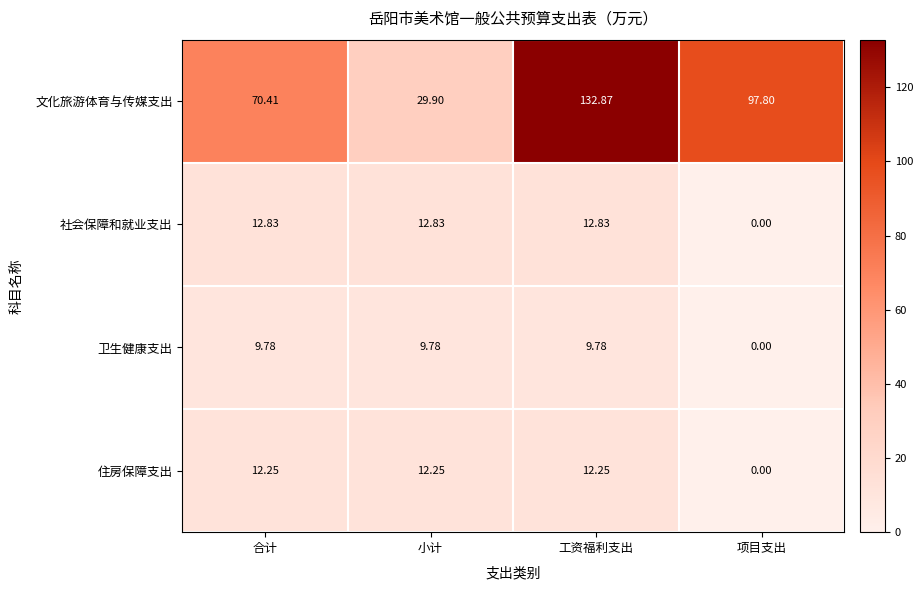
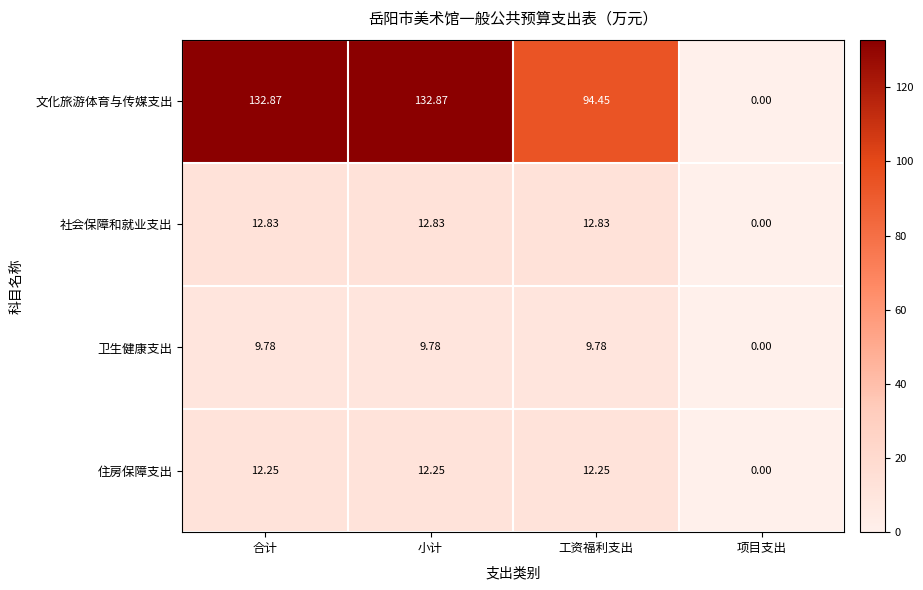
文化旅游体育与传媒支出, 合计: 70.41 -> 132.87
文化旅游体育与传媒支出, 小计: 29.90 -> 132.87
文化旅游体育与传媒支出, 工资福利支出: 132.87 -> 94.45
文化旅游体育与传媒支出, 项目支出: 97.80 -> 0.00
